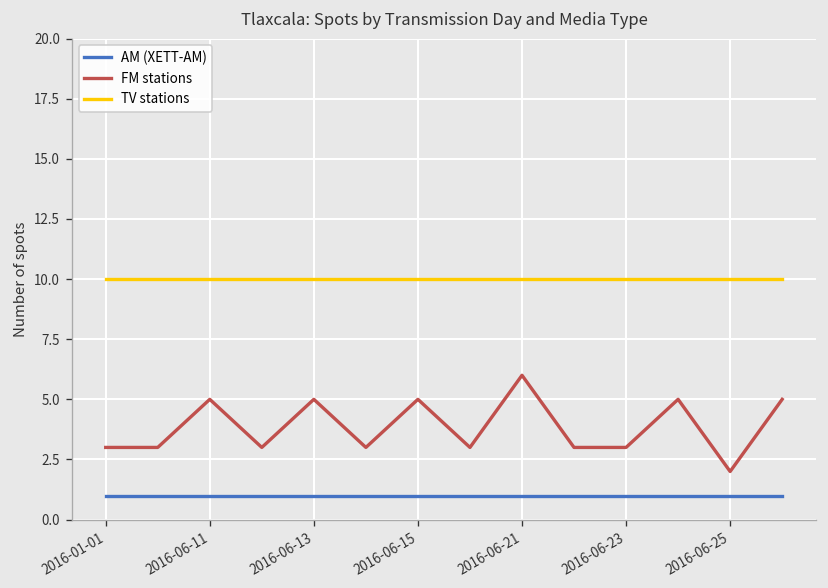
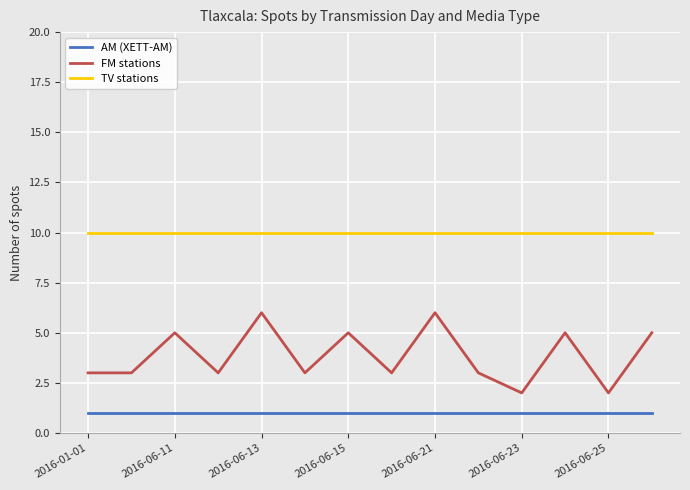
FM stations, 2016-06-13: 5 -> 6
FM stations, 2016-06-23: 3 -> 2
